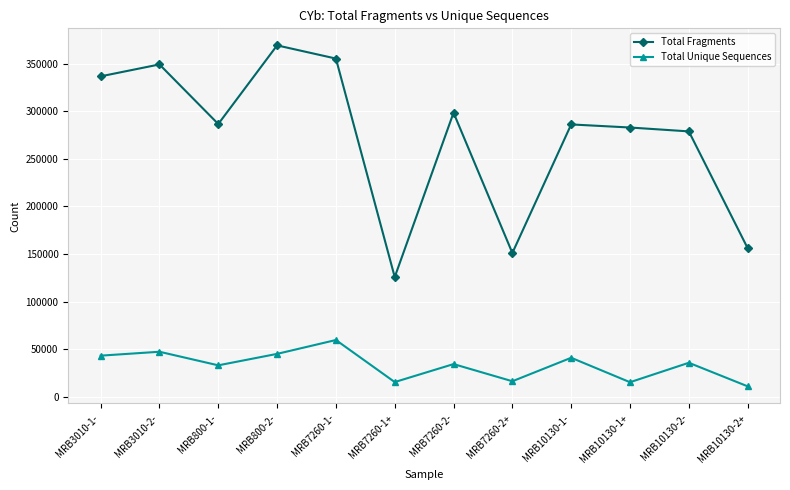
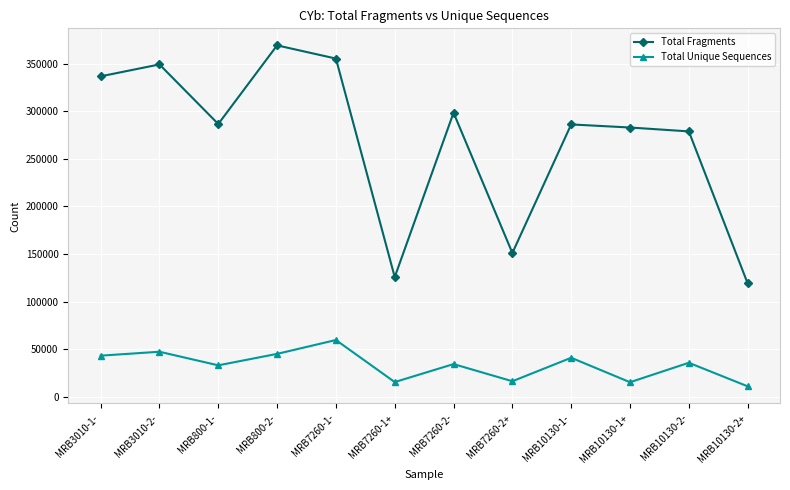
Total Fragments, MRB10130-2+: 160000 -> 120000
